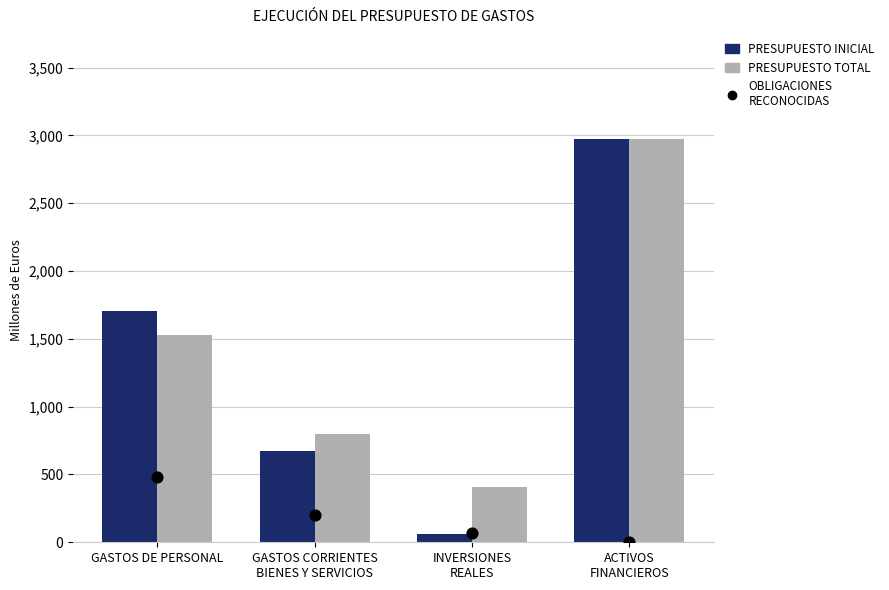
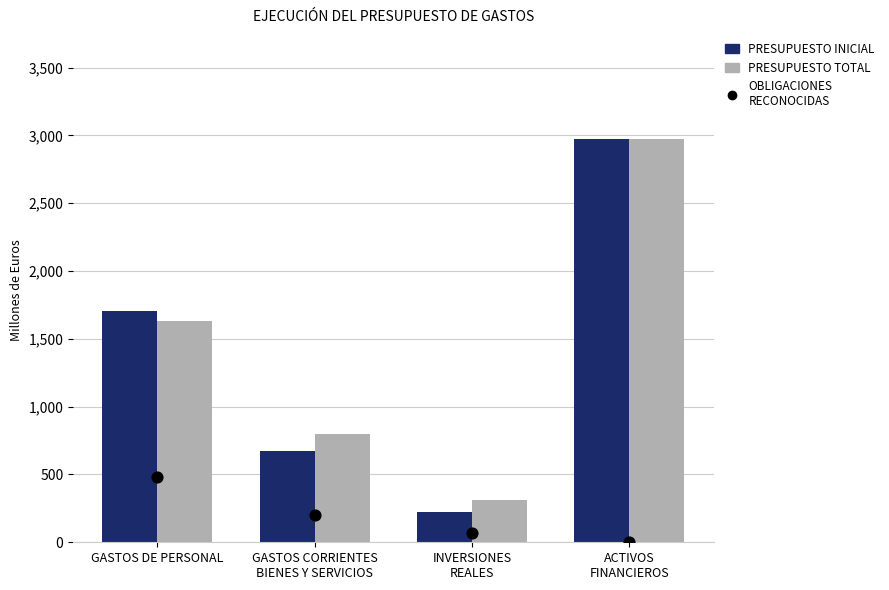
PRESUPUESTO TOTAL, GASTOS DE PERSONAL: 1,530 -> 1,630
PRESUPUESTO INICIAL, INVERSIONES REALES: 60 -> 220
PRESUPUESTO TOTAL, INVERSIONES REALES: 410 -> 310
